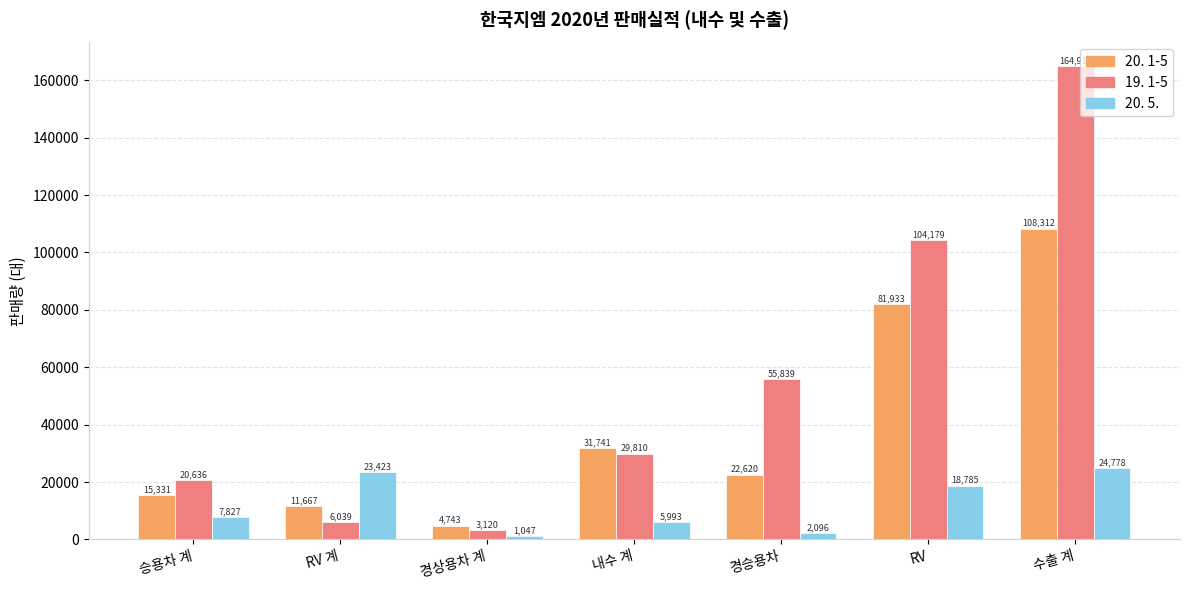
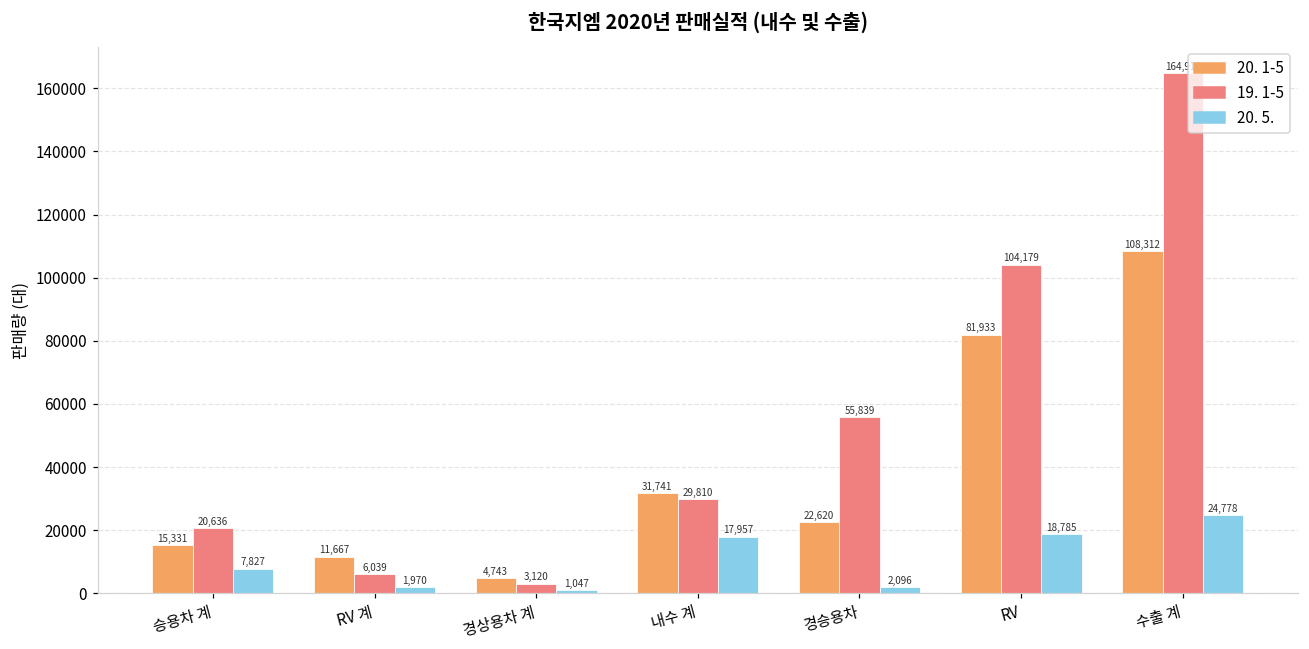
20. 5., RV 계: 23,423 -> 1,970
20. 5., 내수 계: 5,993 -> 17,957
